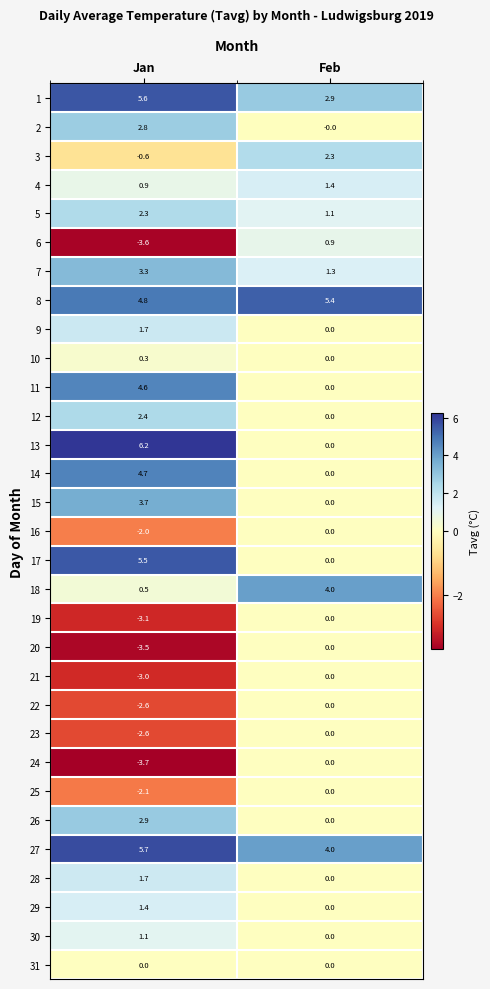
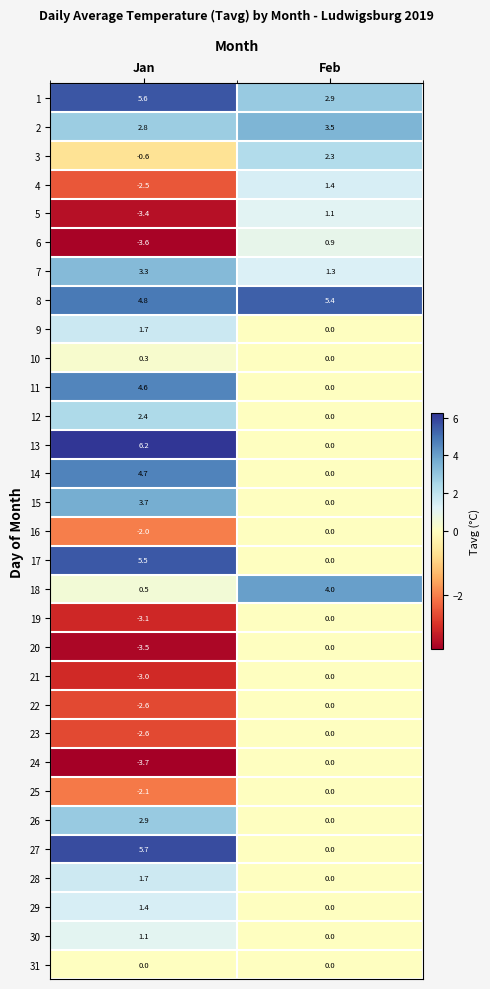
2, Feb: -0.0 -> 3.5
4, Jan: 0.9 -> -2.5
5, Jan: 2.3 -> -3.4
27, Feb: 4.0 -> 0.0
